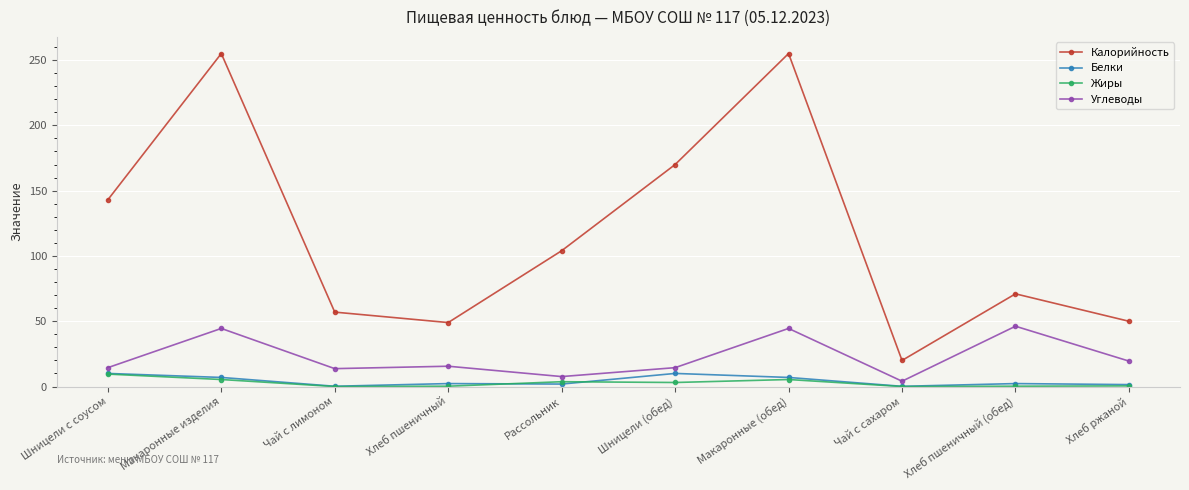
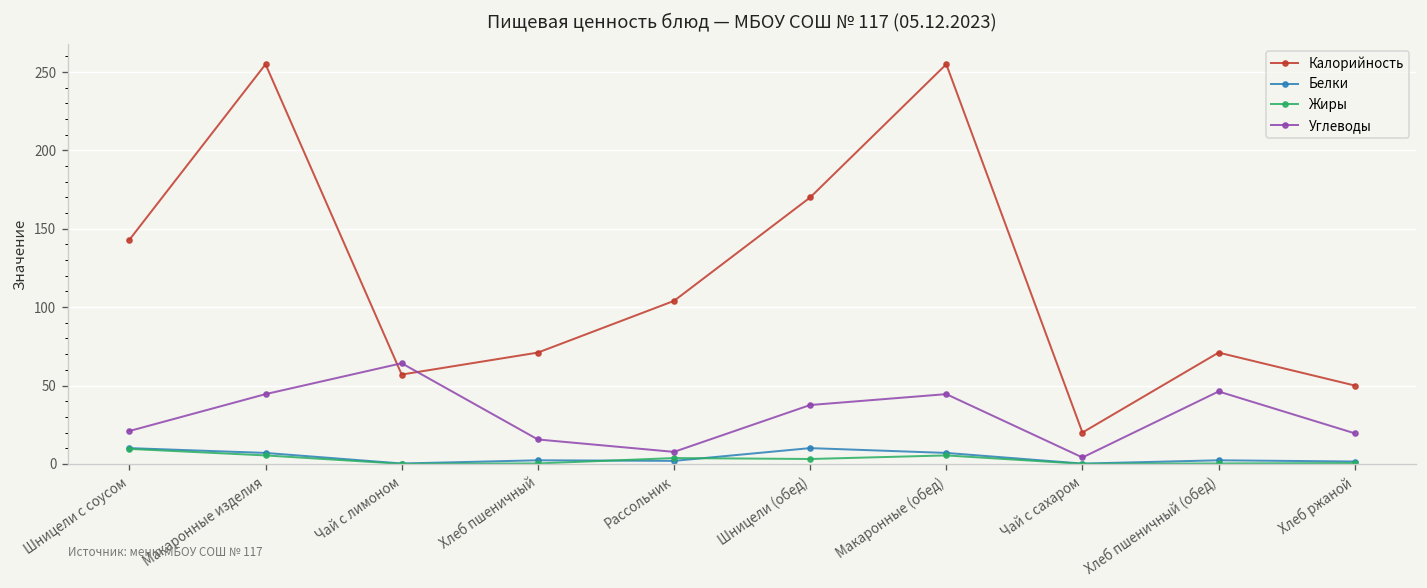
Углеводы, Шницели с соусом: 14 -> 21
Углеводы, Чай с лимоном: 14 -> 64
Калорийность, Хлеб пшеничный: 49 -> 71
Углеводы, Шницели (обед): 14 -> 38
